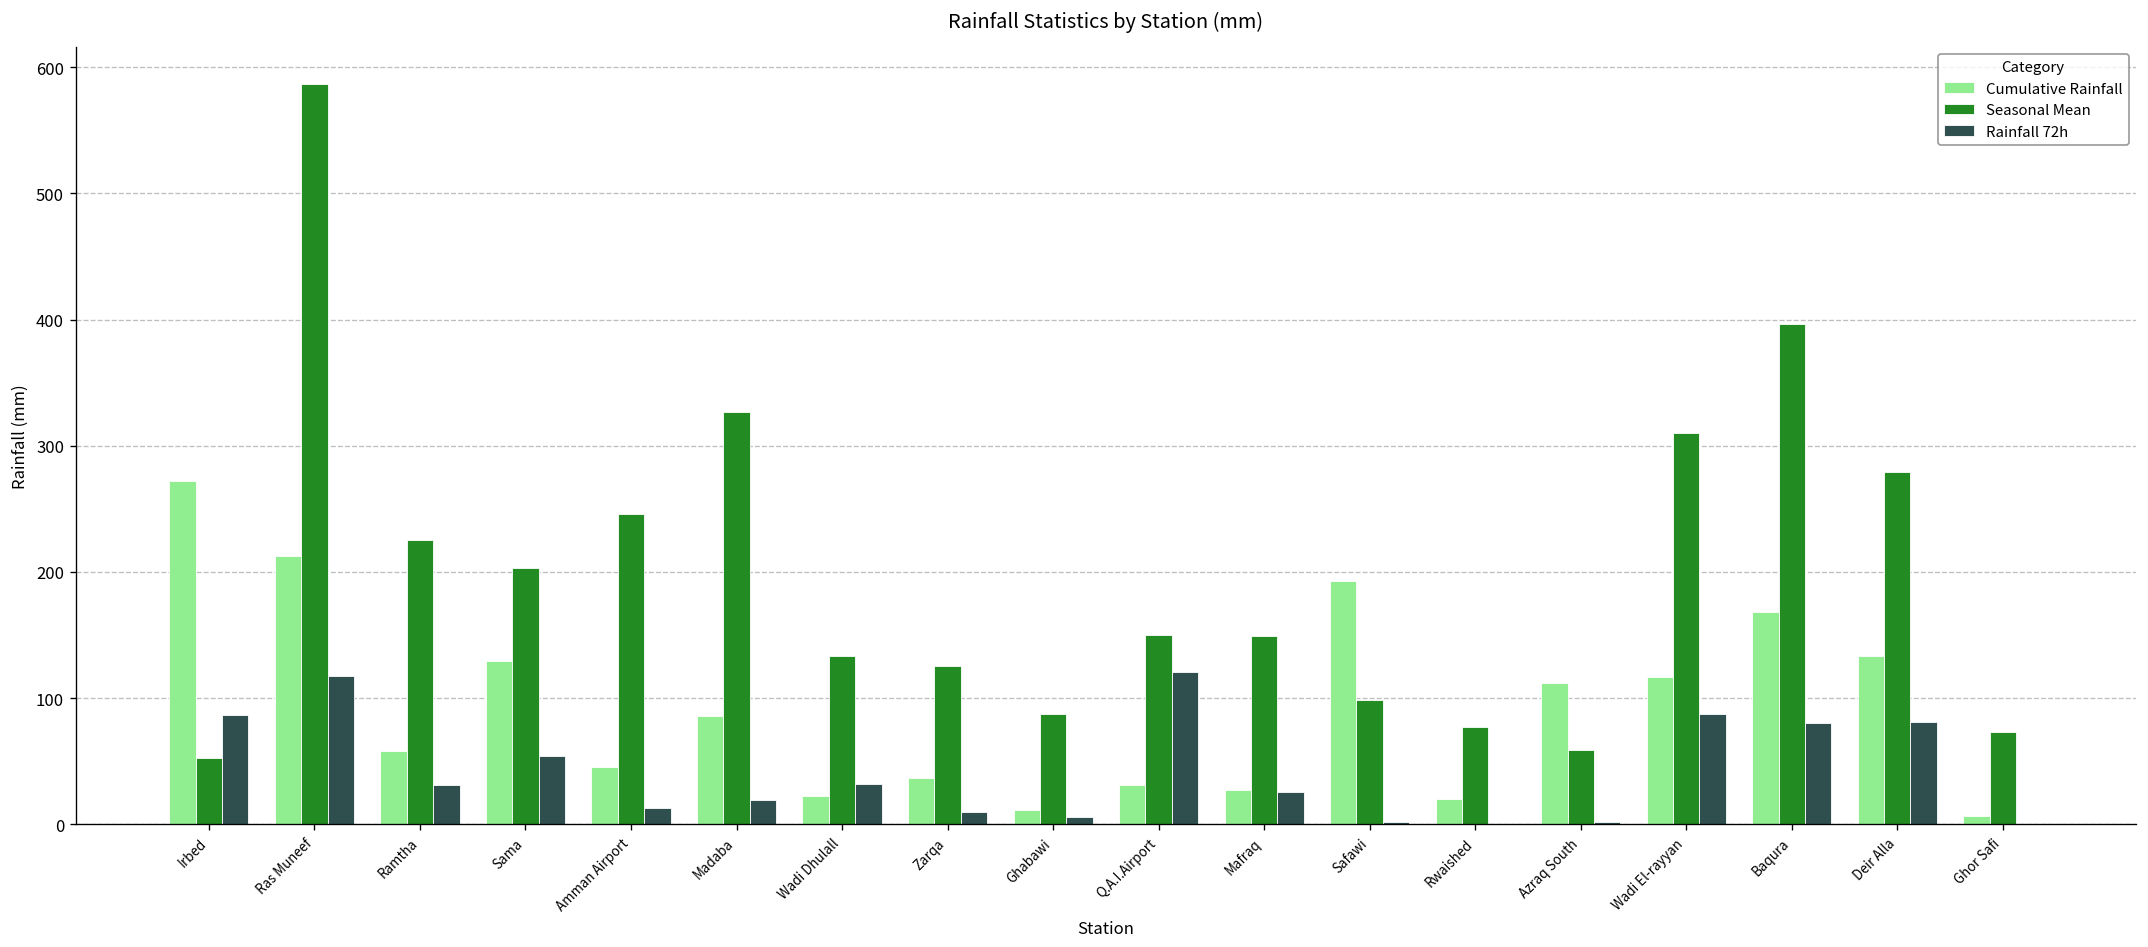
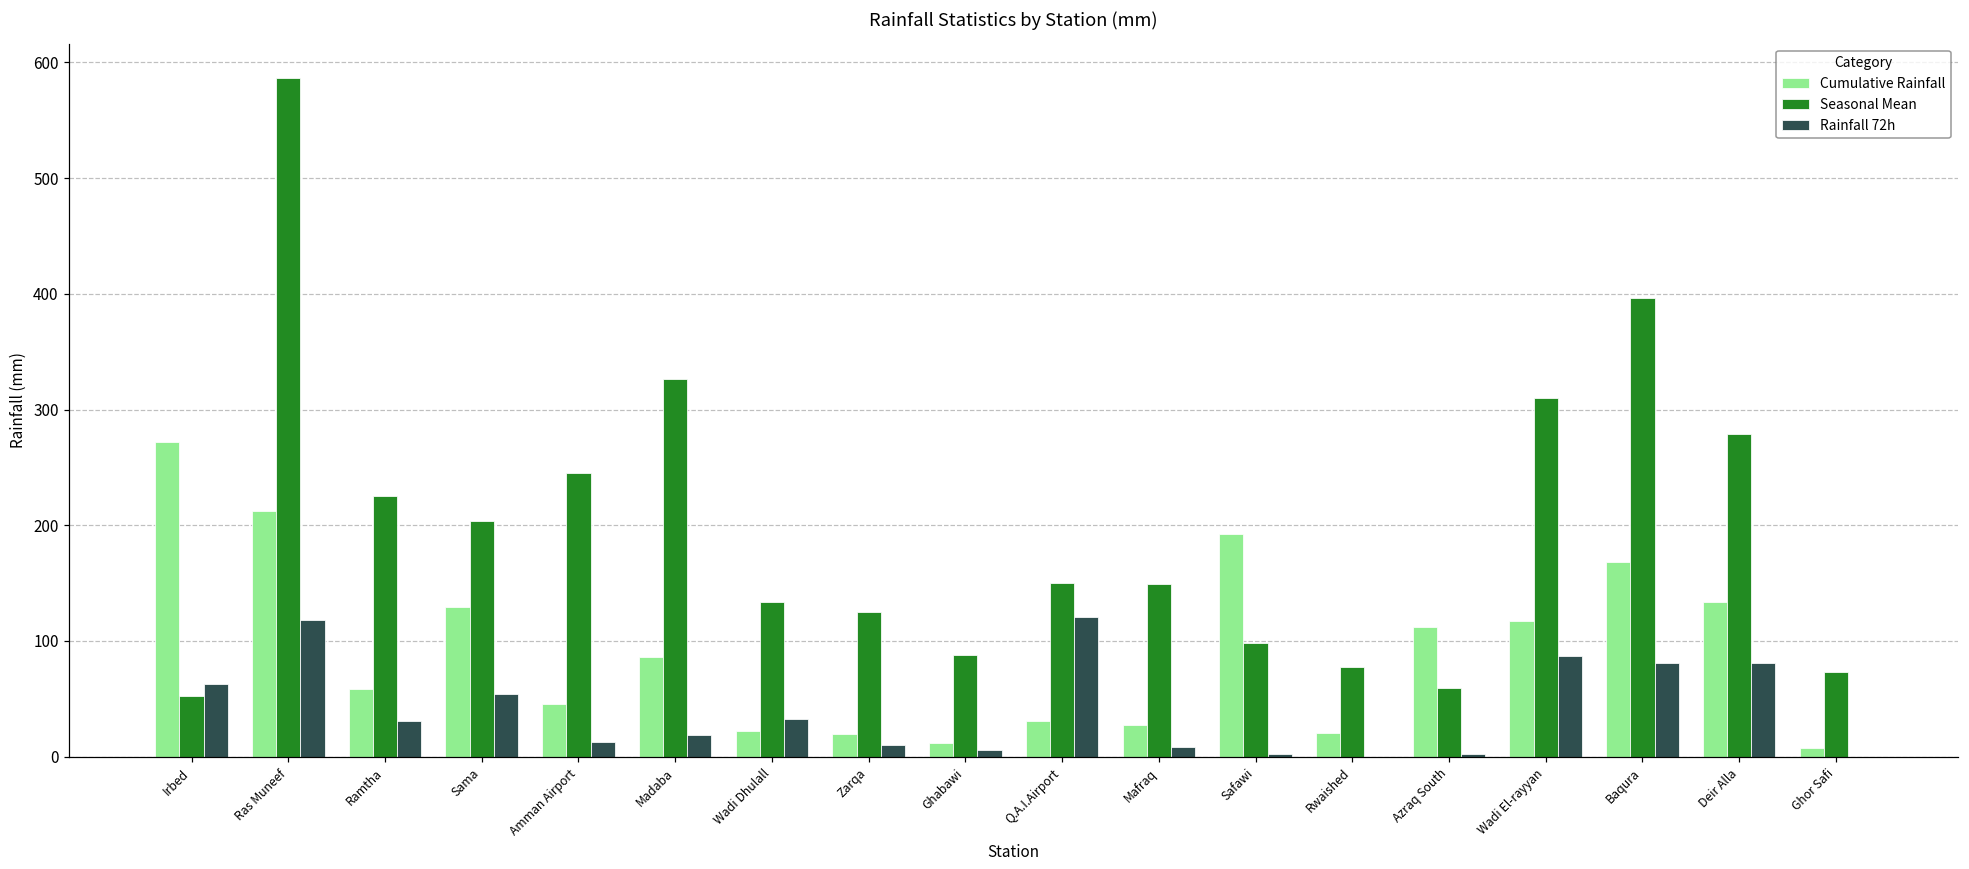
Rainfall 72h, Irbed: 87 -> 63
Cumulative Rainfall, Zarqa: 37 -> 20
Rainfall 72h, Mafraq: 25 -> 8
